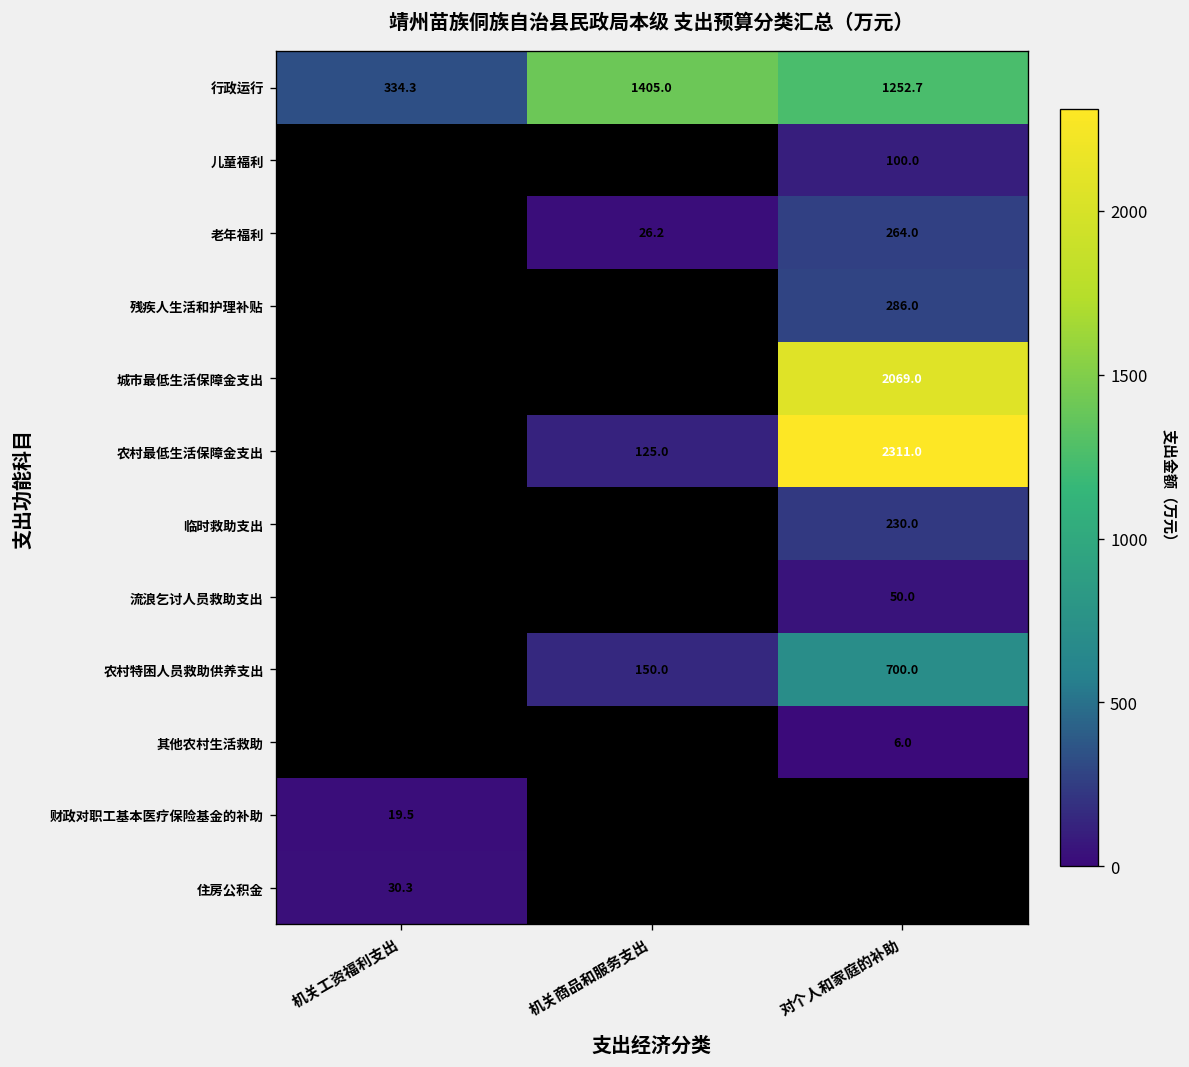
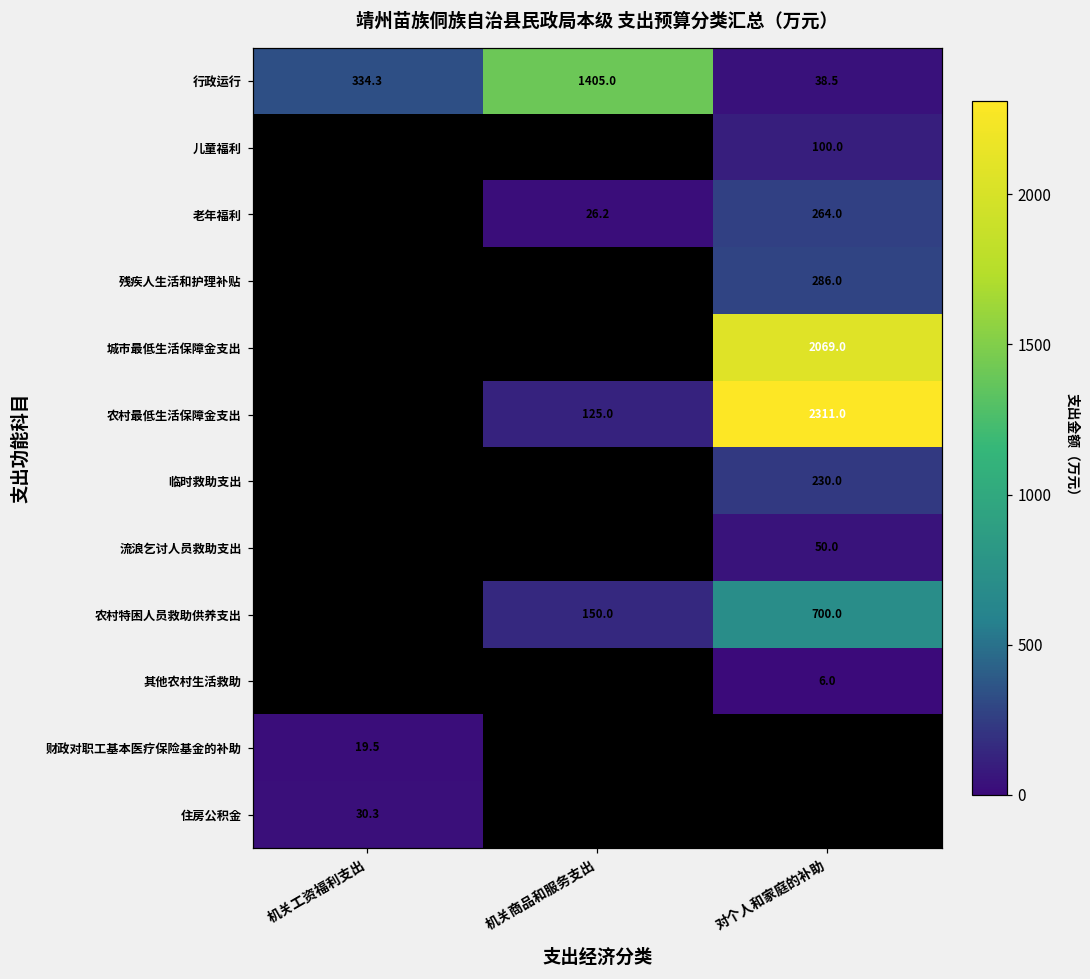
行政运行, 对个人和家庭的补助: 1252.7 -> 38.5
